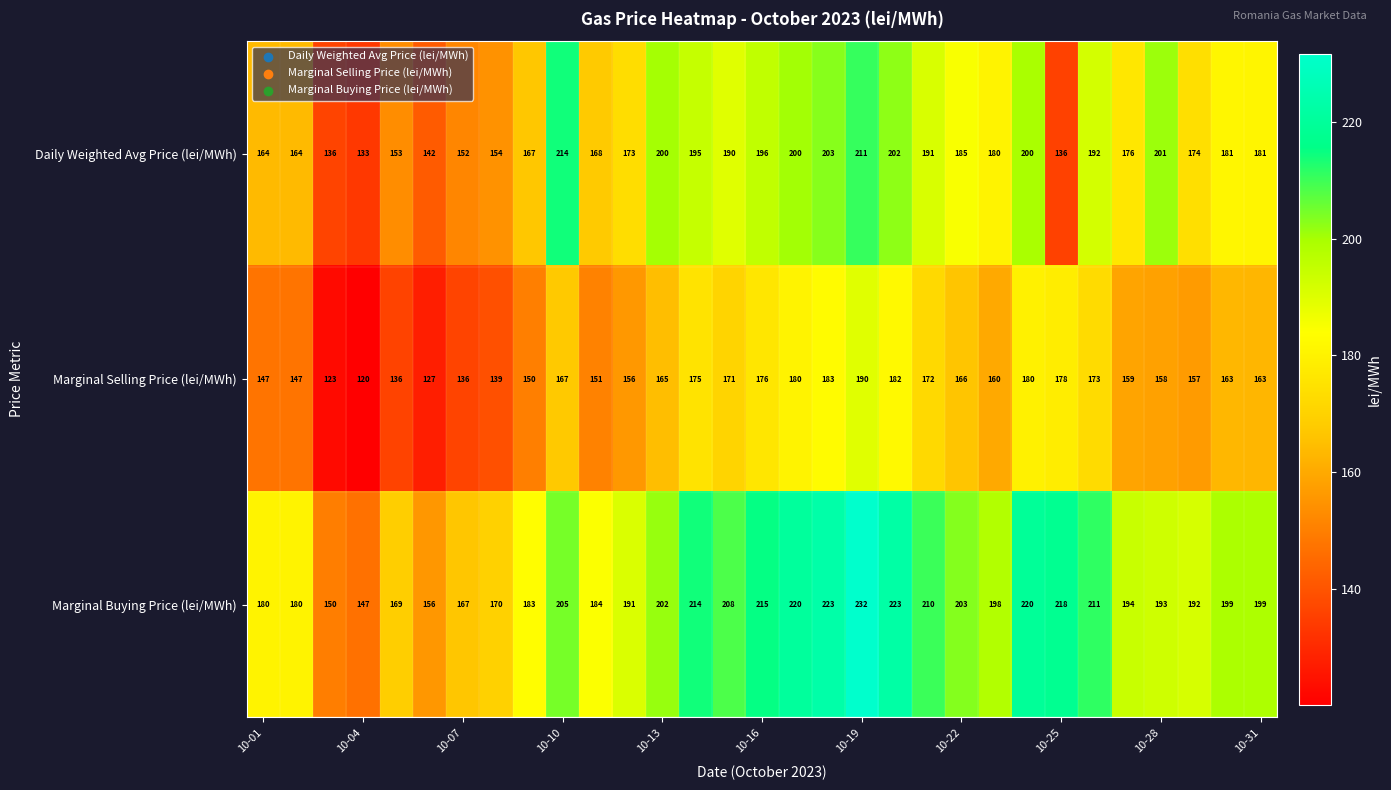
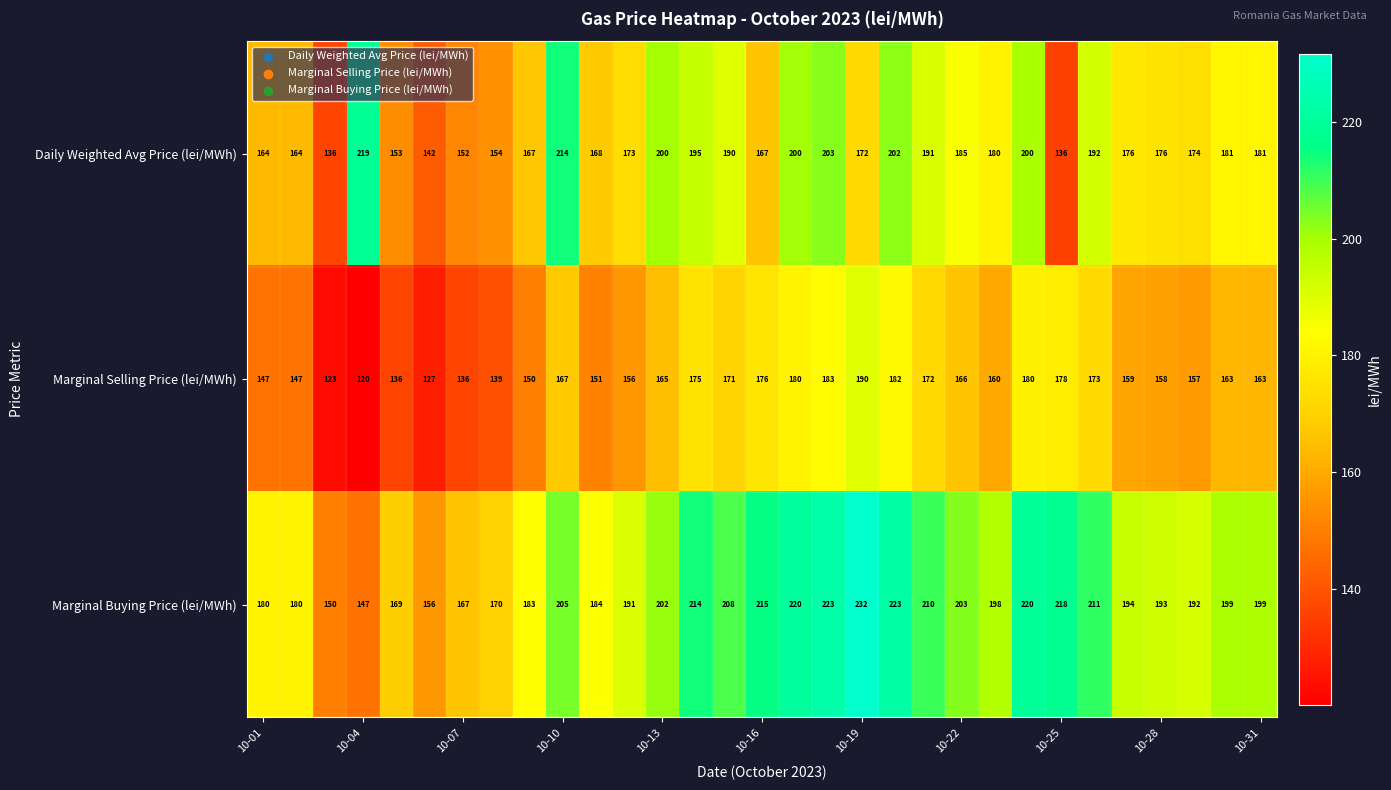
Daily Weighted Avg Price (lei/MWh), 10-04: 133 -> 219
Daily Weighted Avg Price (lei/MWh), 10-16: 196 -> 167
Daily Weighted Avg Price (lei/MWh), 10-19: 211 -> 172
Daily Weighted Avg Price (lei/MWh), 10-28: 201 -> 176
